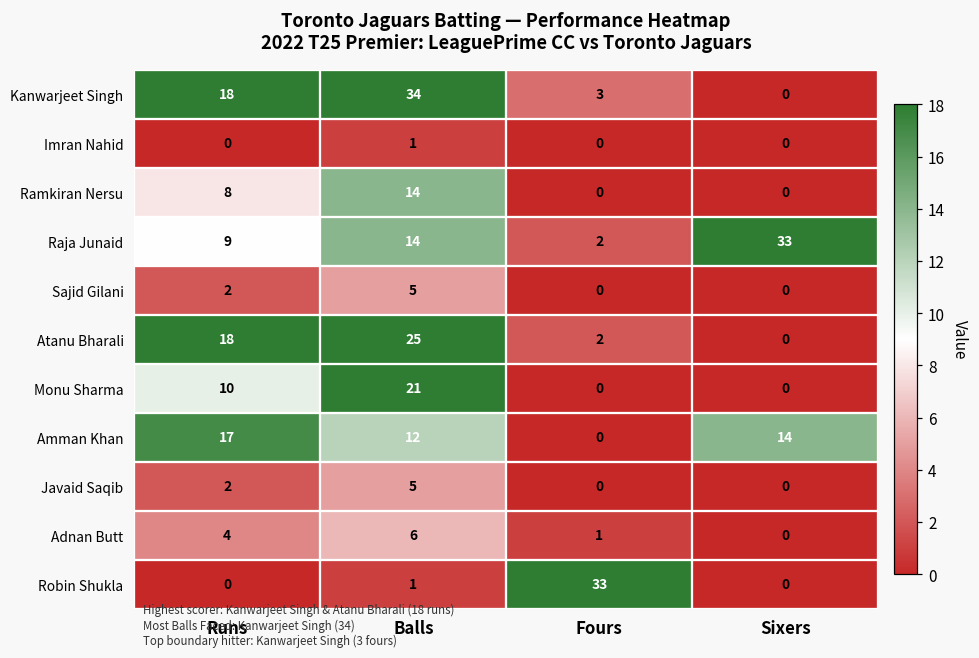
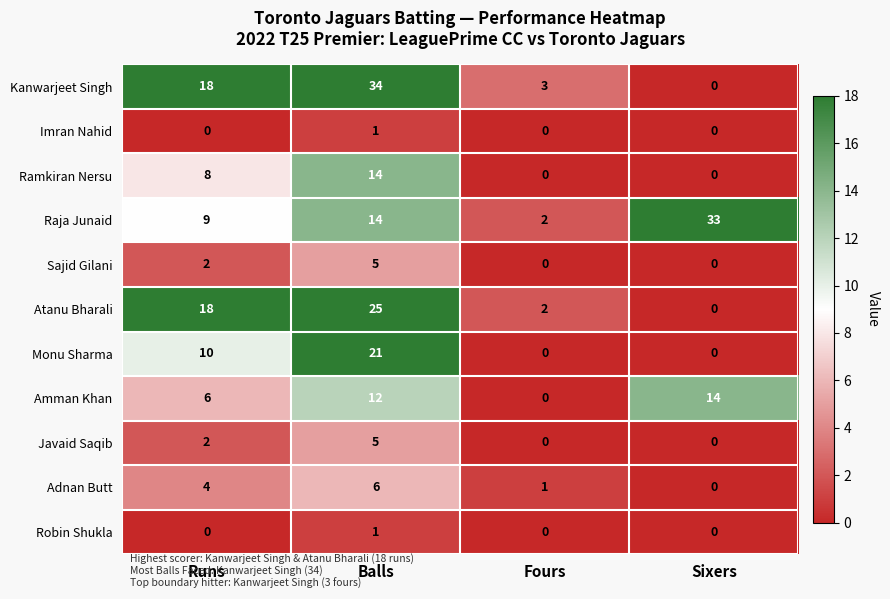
Amman Khan, Runs: 17 -> 6
Robin Shukla, Fours: 33 -> 0
